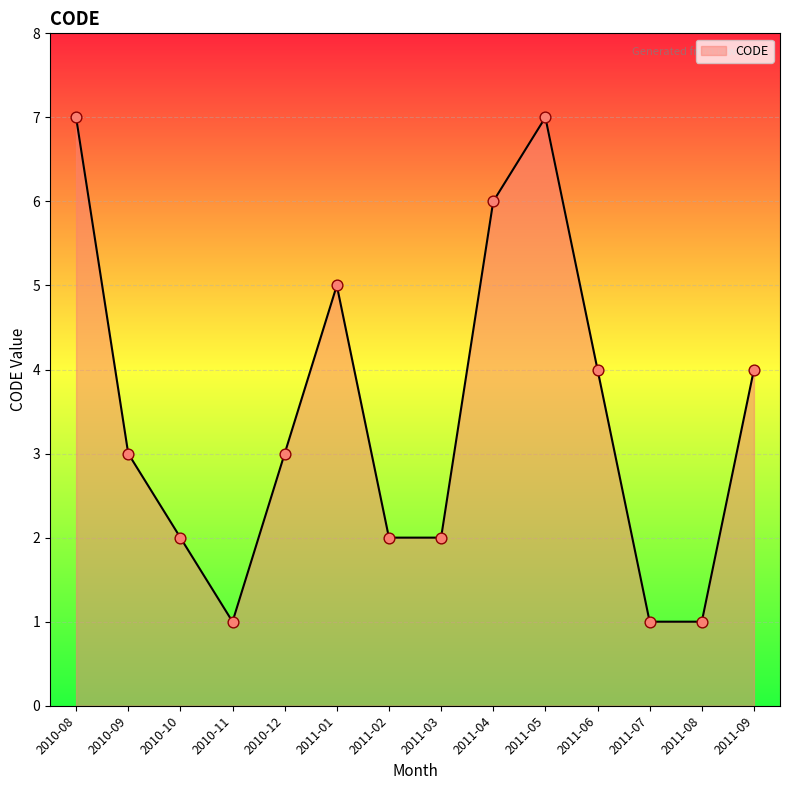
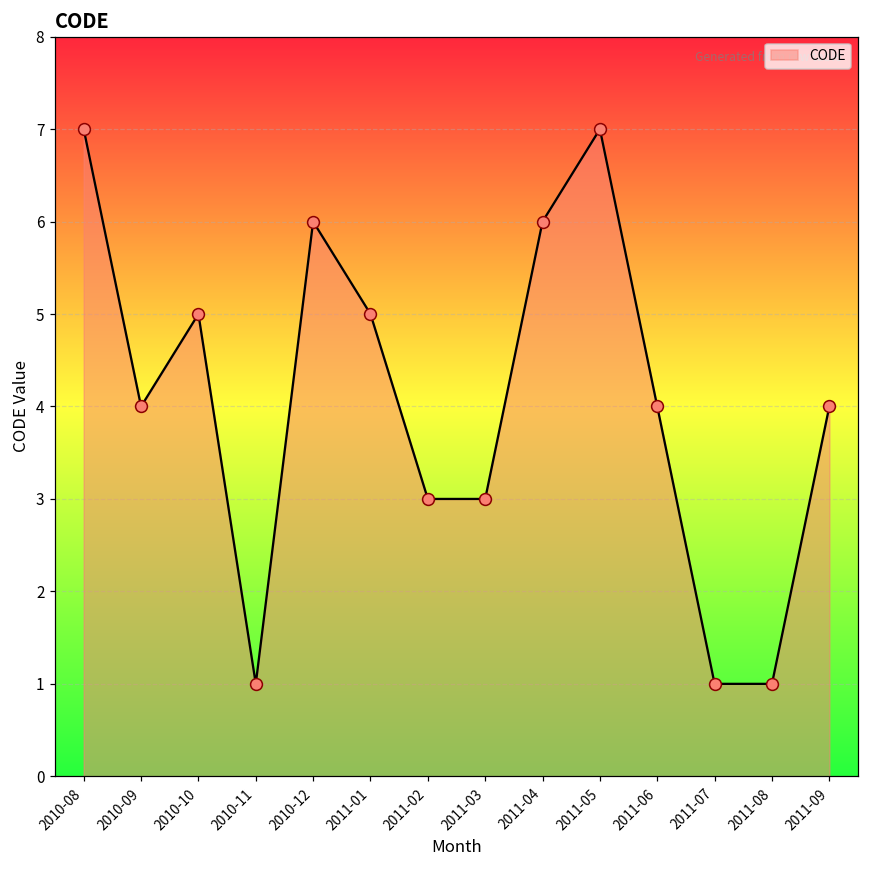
2010-09: 3 -> 4
2010-10: 2 -> 5
2010-12: 3 -> 6
2011-02: 2 -> 3
2011-03: 2 -> 3
